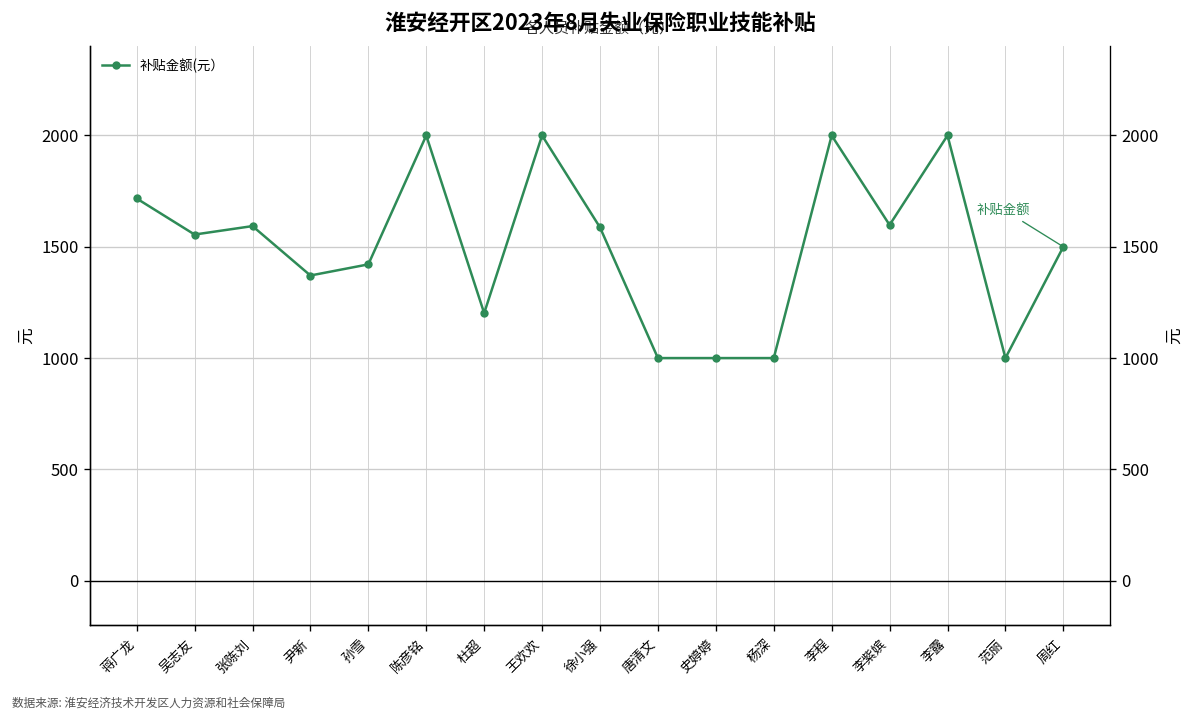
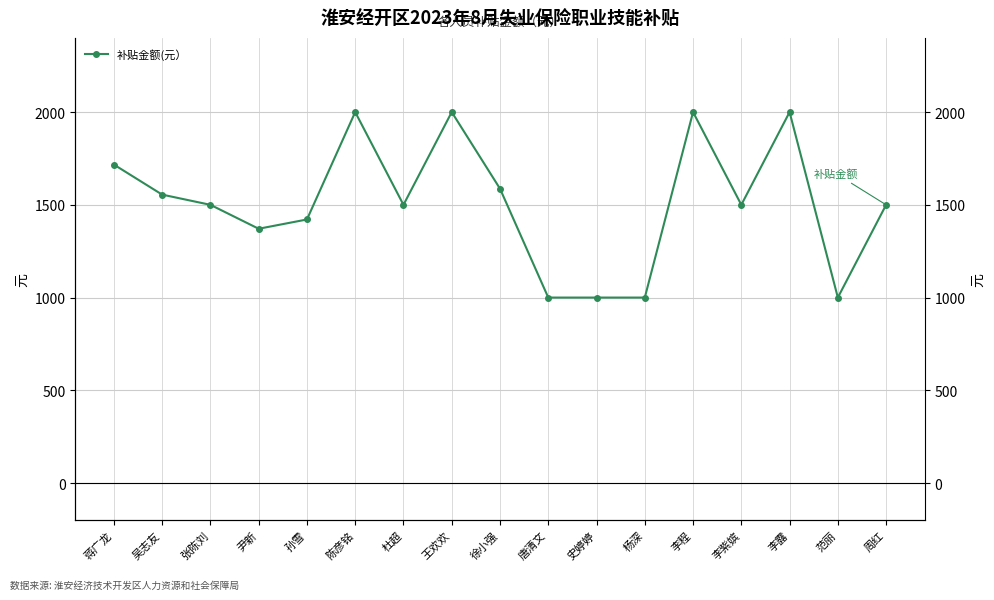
张陈刘: 1590 -> 1500
杜超: 1200 -> 1500
李紫嫔: 1600 -> 1500
